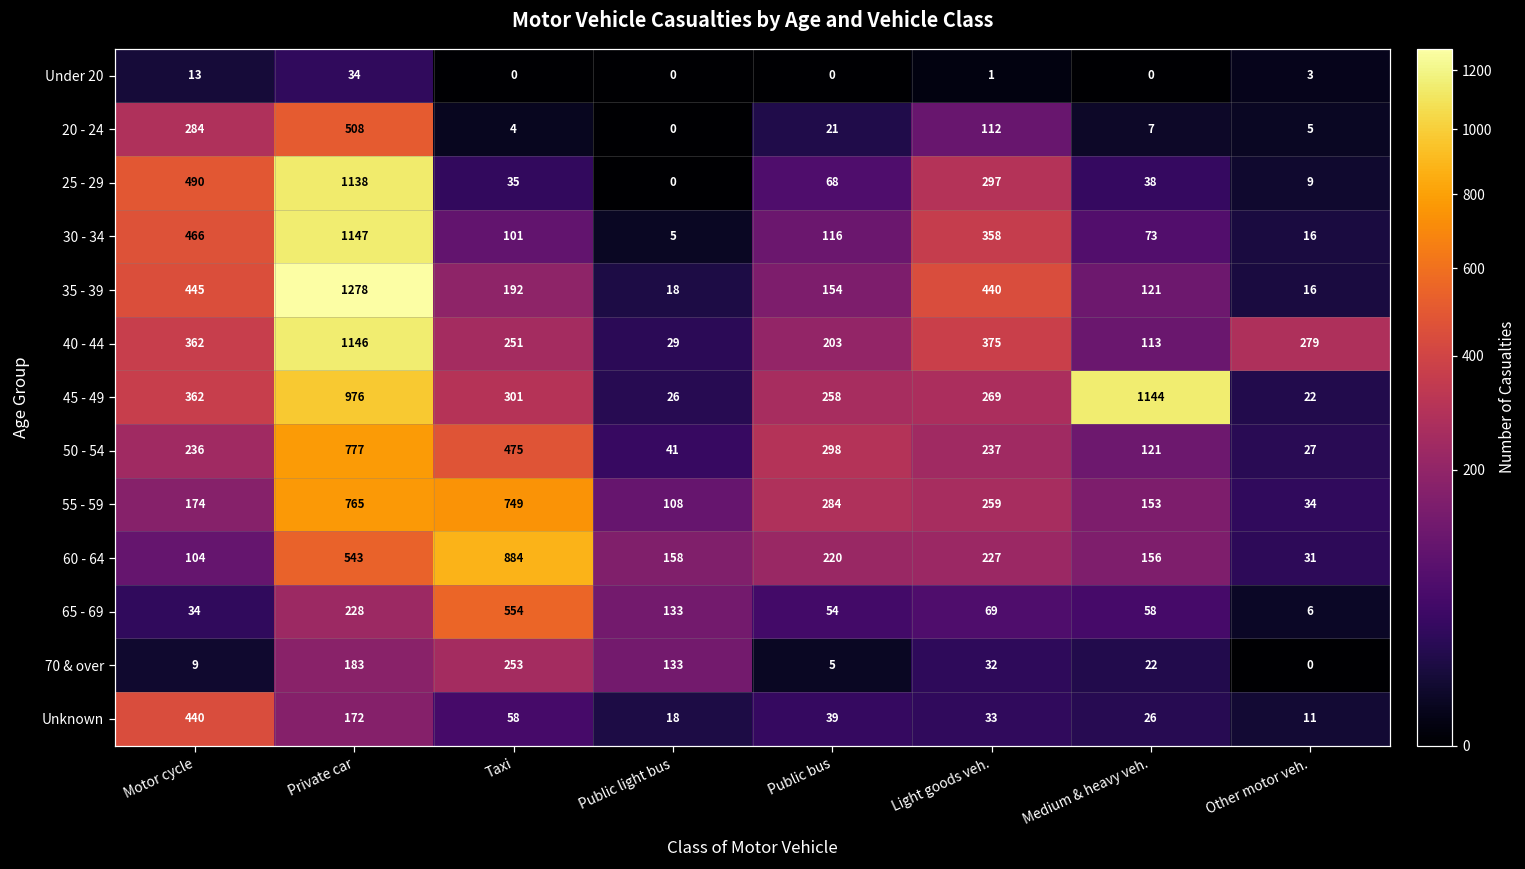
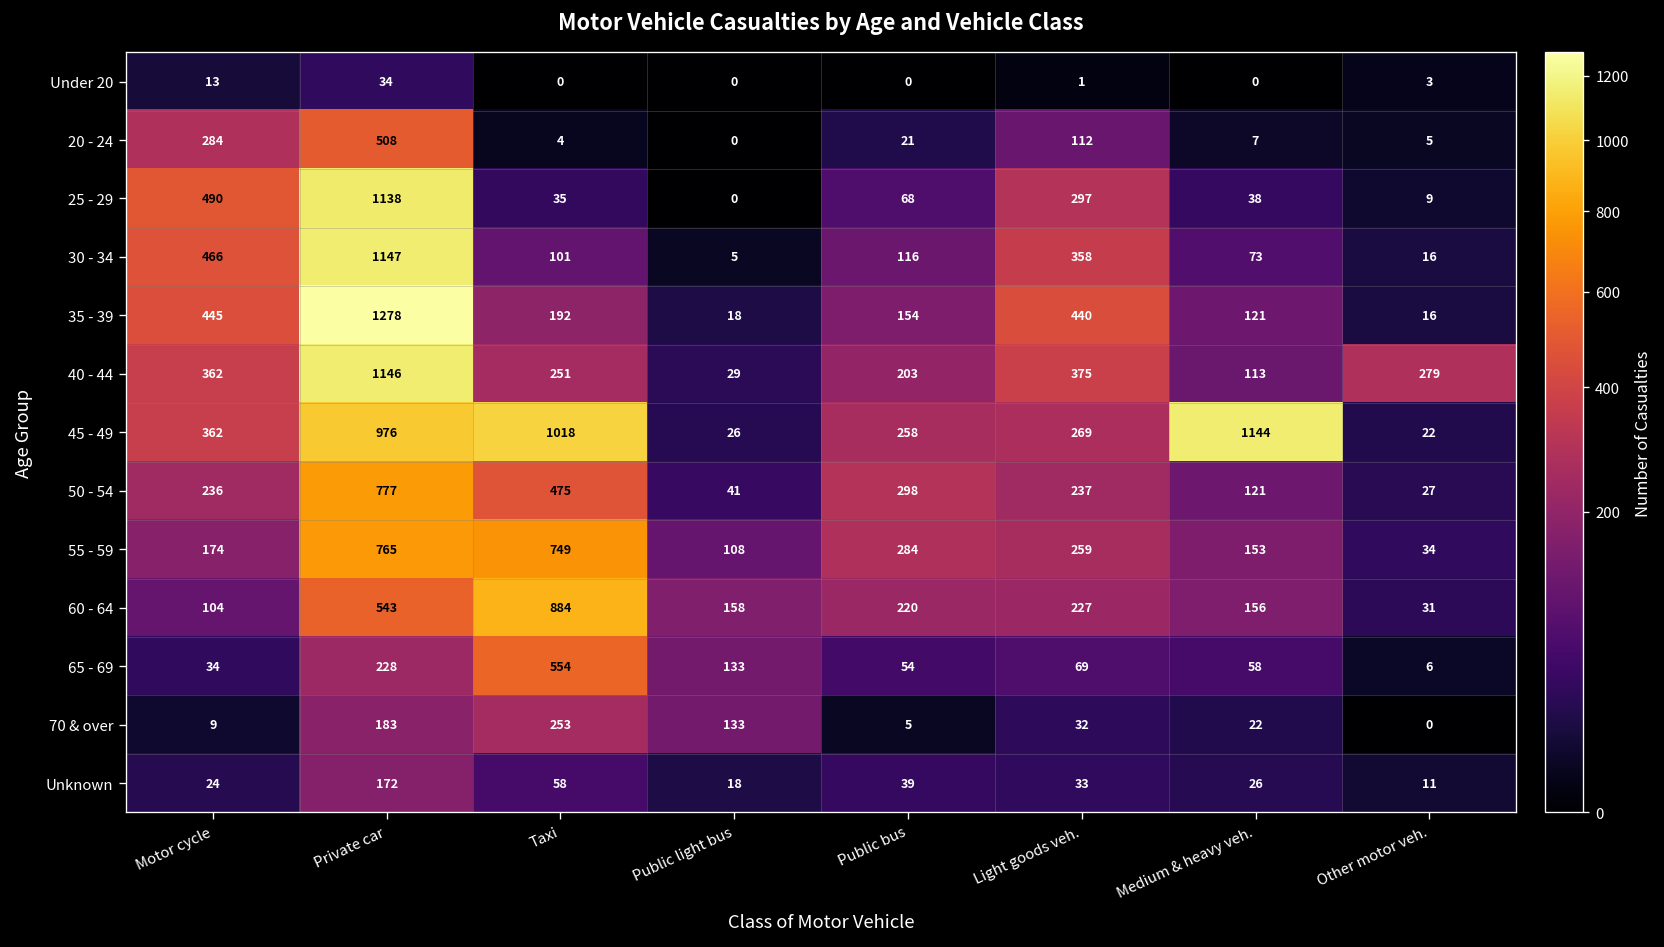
45 - 49, Taxi: 301 -> 1018
Unknown, Motor cycle: 440 -> 24
